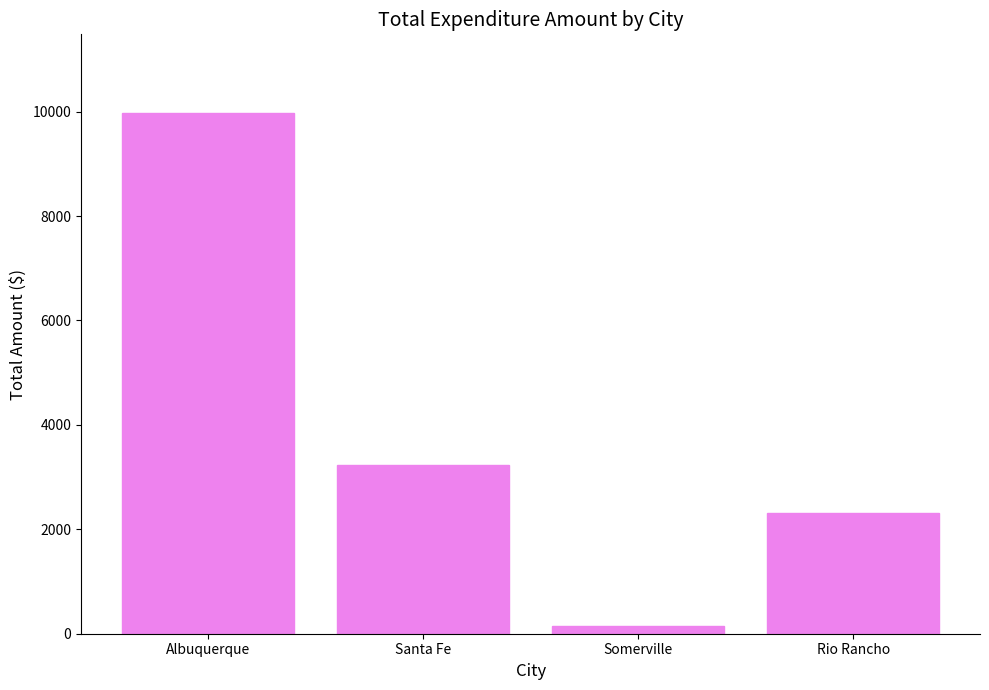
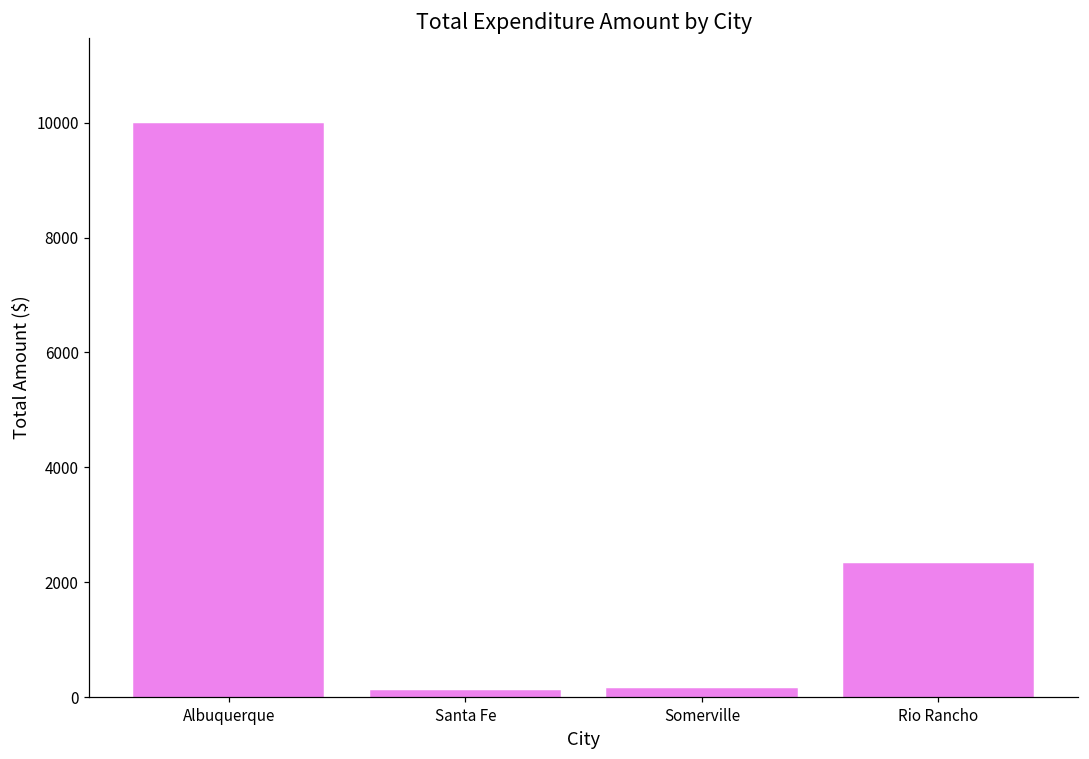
Santa Fe: 3200 -> 100
